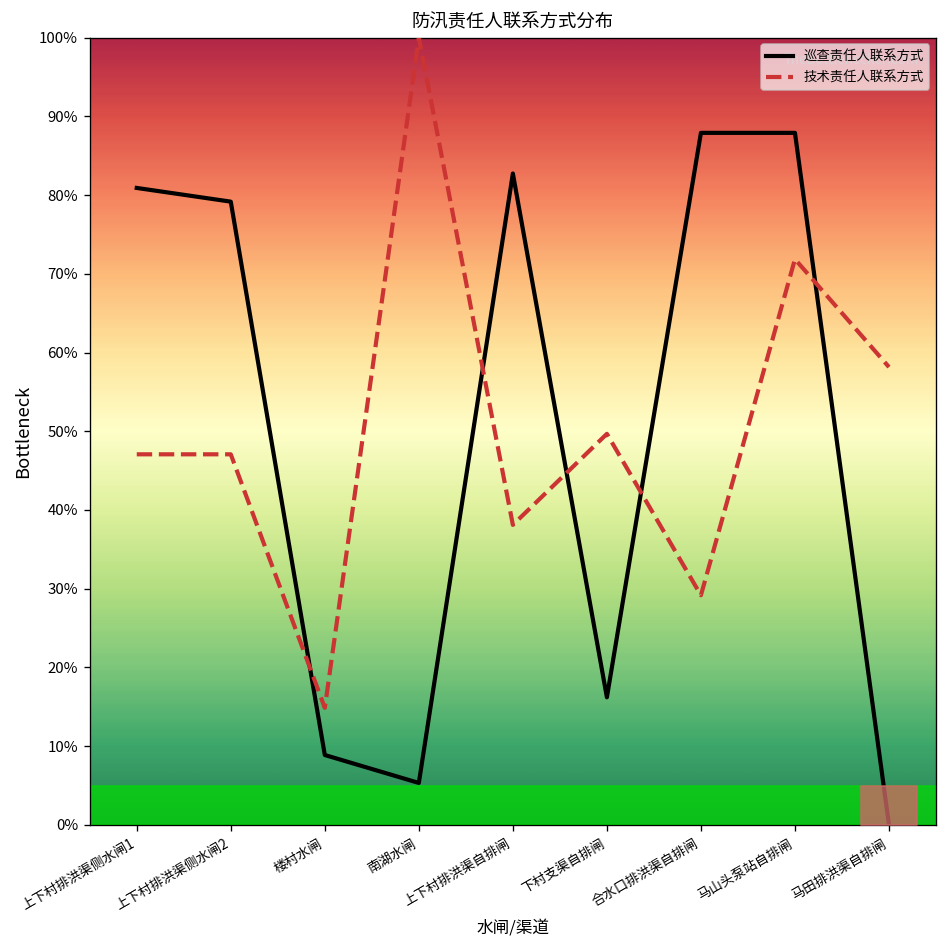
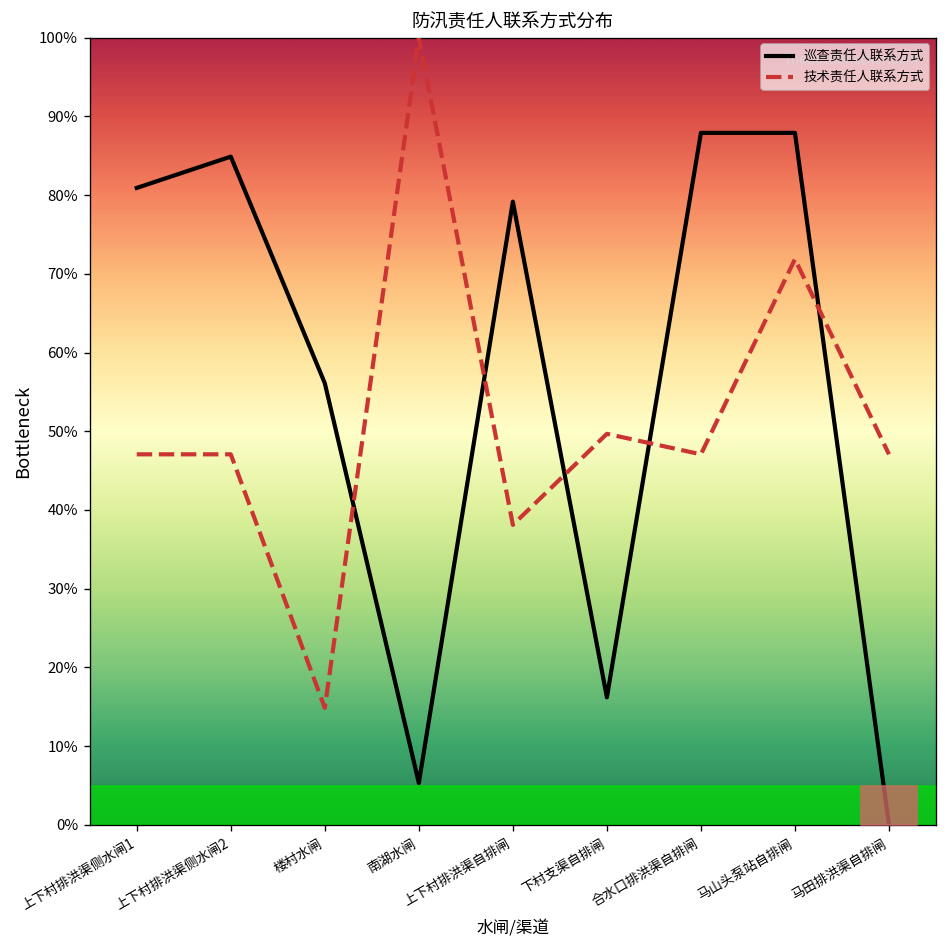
巡查责任人联系方式, 上下村排洪渠侧水闸2: 79% -> 85%
巡查责任人联系方式, 楼村水闸: 9% -> 56%
巡查责任人联系方式, 上下村排洪渠自排闸: 83% -> 79%
技术责任人联系方式, 合水口排洪渠自排闸: 29% -> 47%
技术责任人联系方式, 马田排洪渠自排闸: 58% -> 47%
